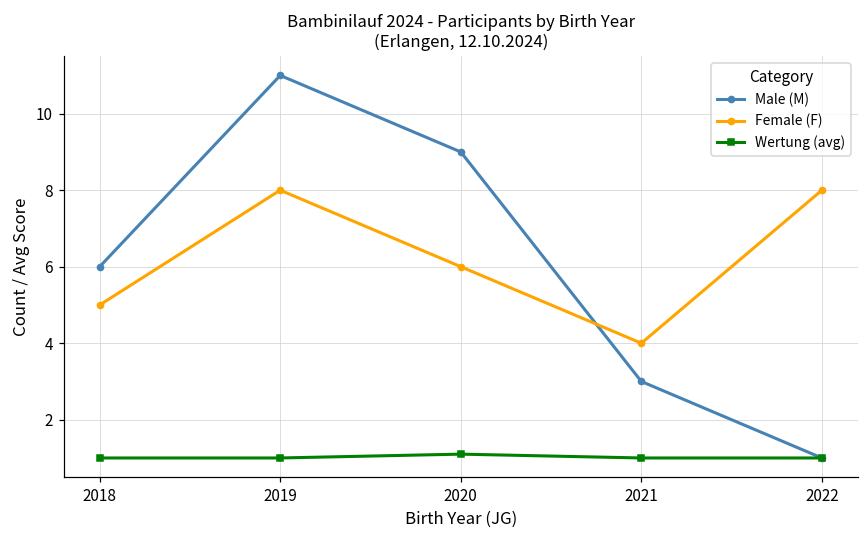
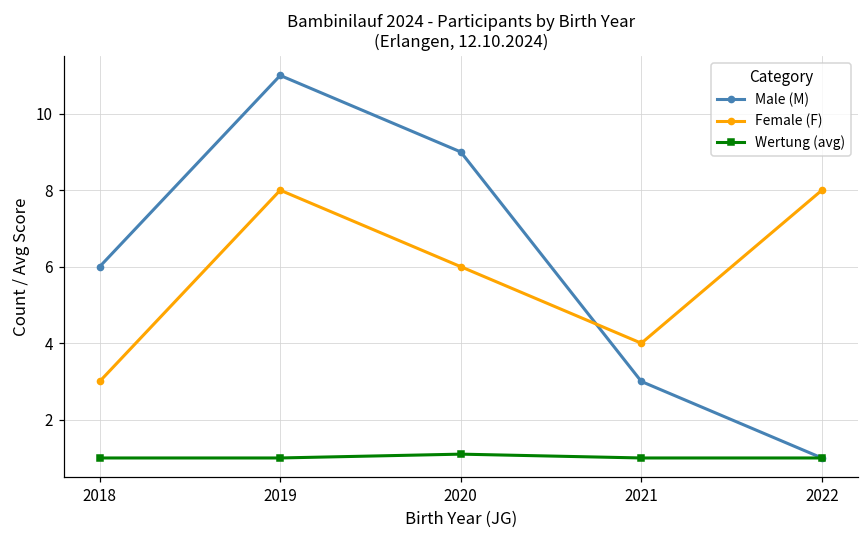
Female (F), 2018: 5 -> 3
